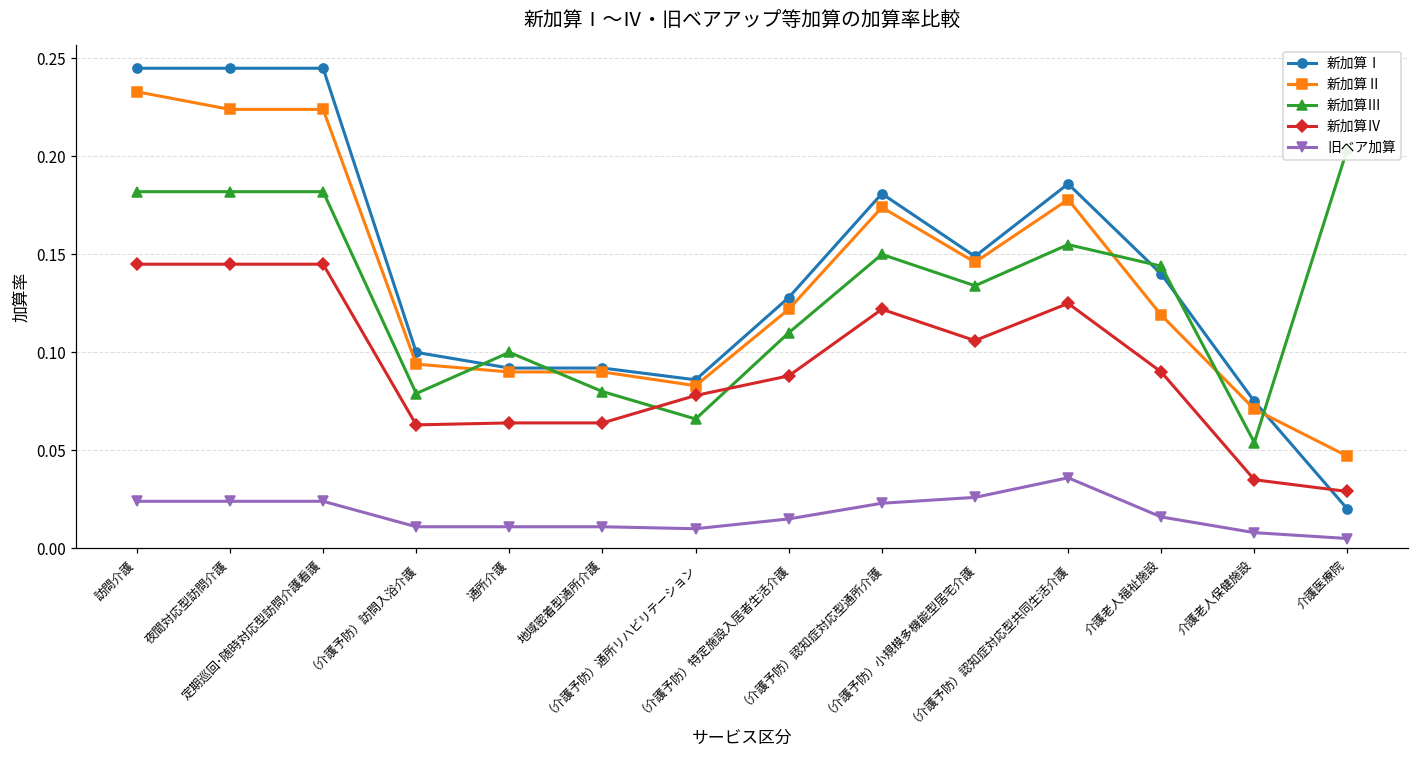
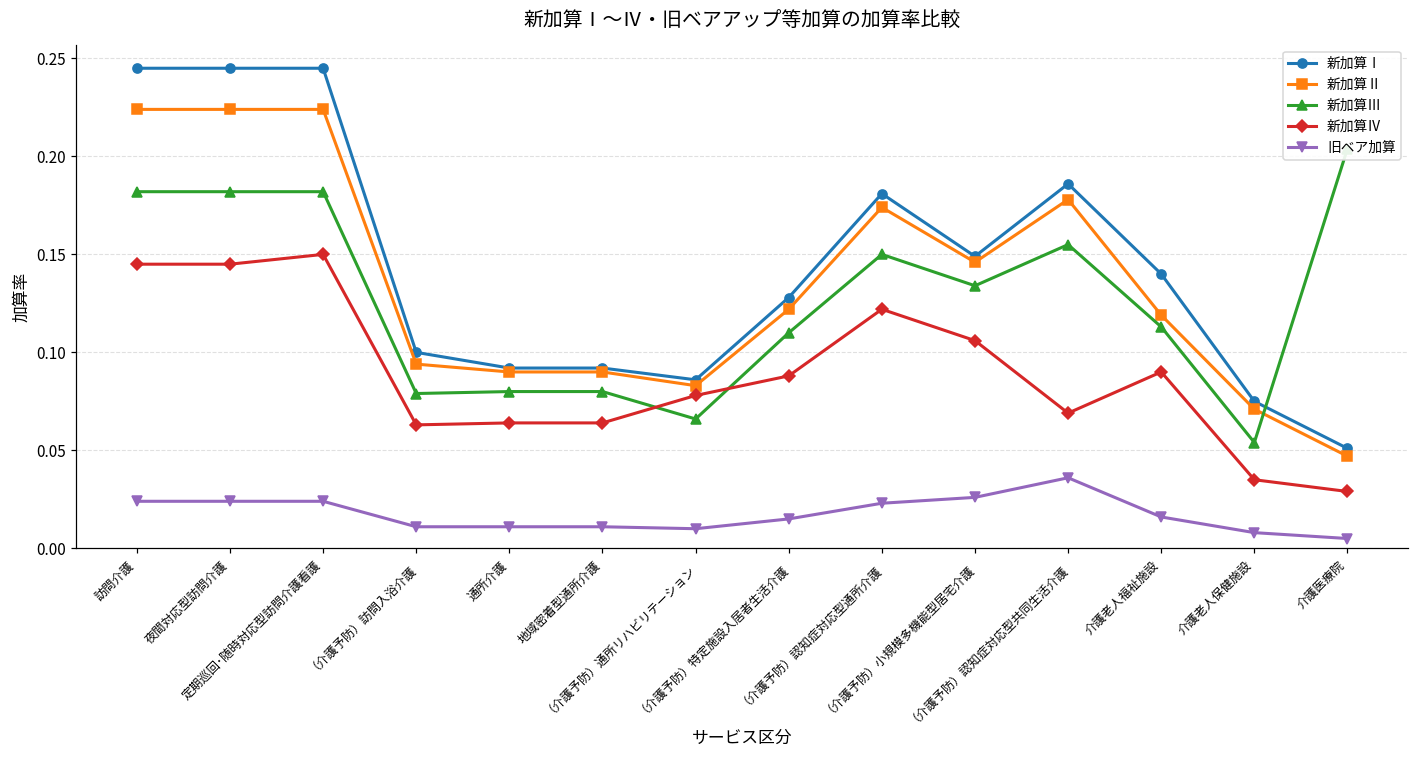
新加算Ⅱ, 訪問介護: 0.233 -> 0.224
新加算Ⅳ, 定期巡回･随時対応型訪問介護看護: 0.145 -> 0.150
新加算Ⅲ, 通所介護: 0.10 -> 0.08
新加算Ⅳ, （介護予防）認知症対応型共同生活介護: 0.125 -> 0.069
新加算Ⅲ, 介護老人福祉施設: 0.144 -> 0.113
新加算Ⅰ, 介護医療院: 0.020 -> 0.051
